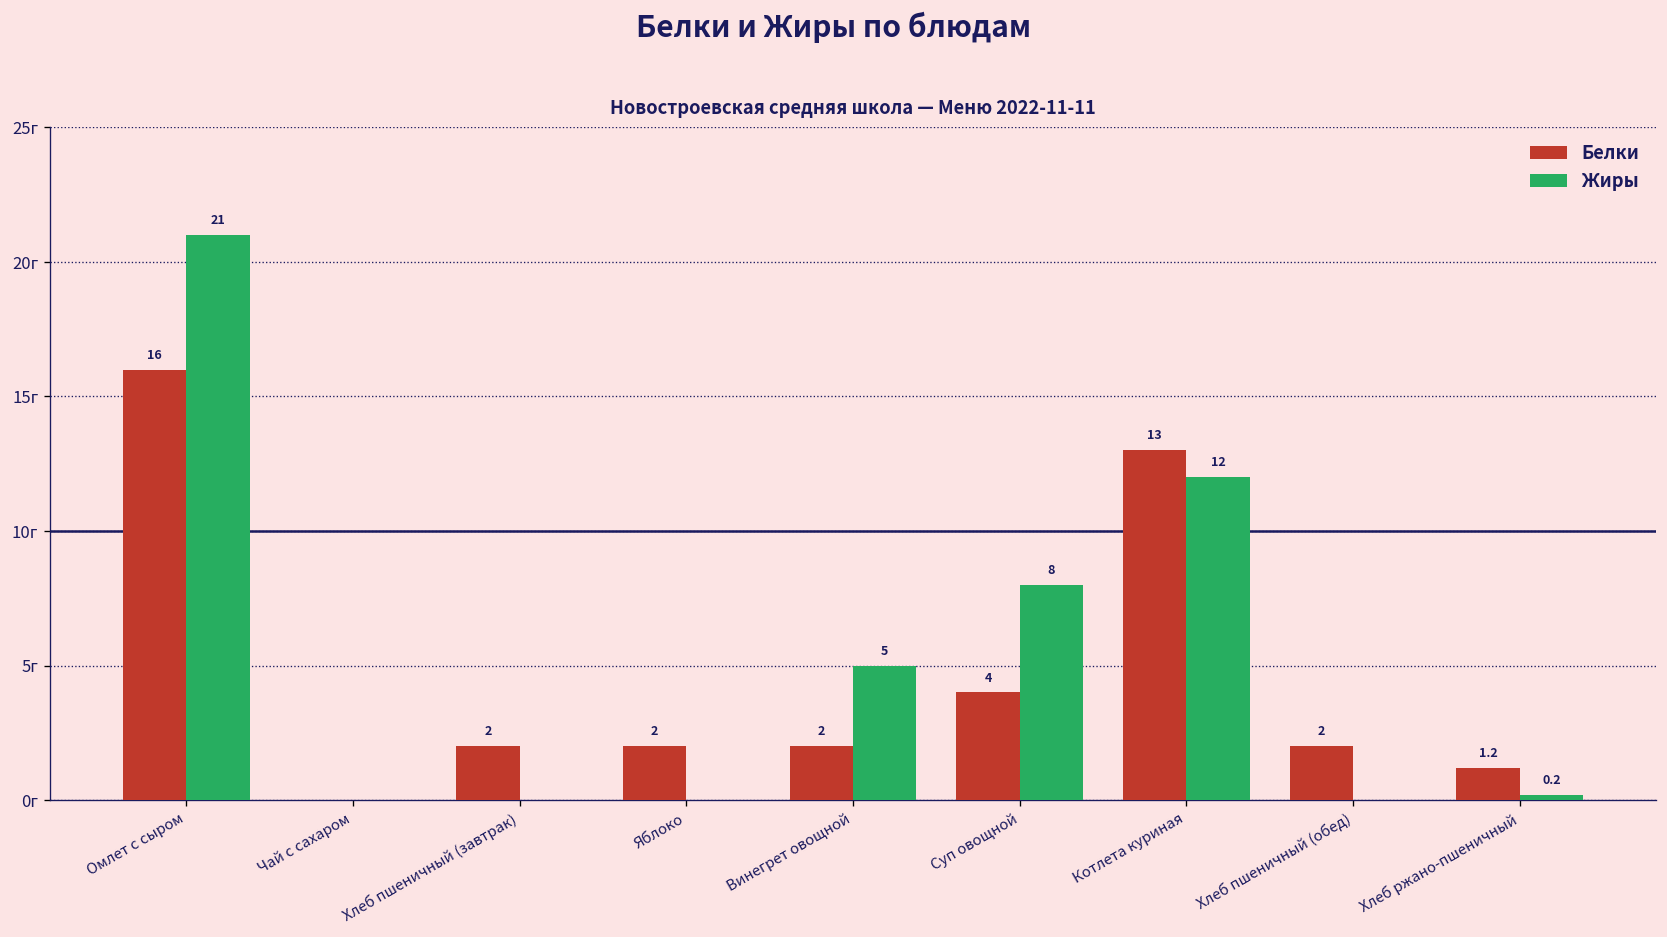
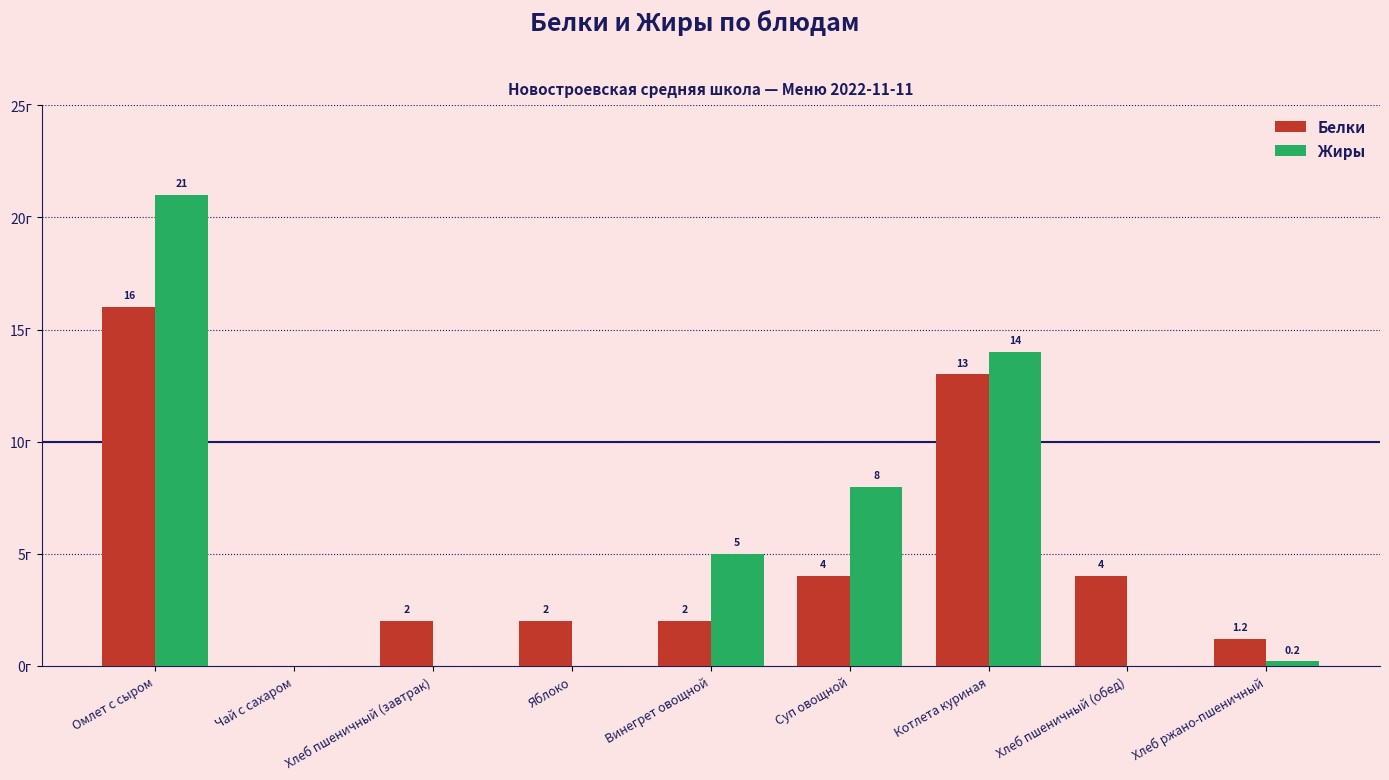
Жиры, Котлета куриная: 12 -> 14
Белки, Хлеб пшеничный (обед): 2 -> 4
